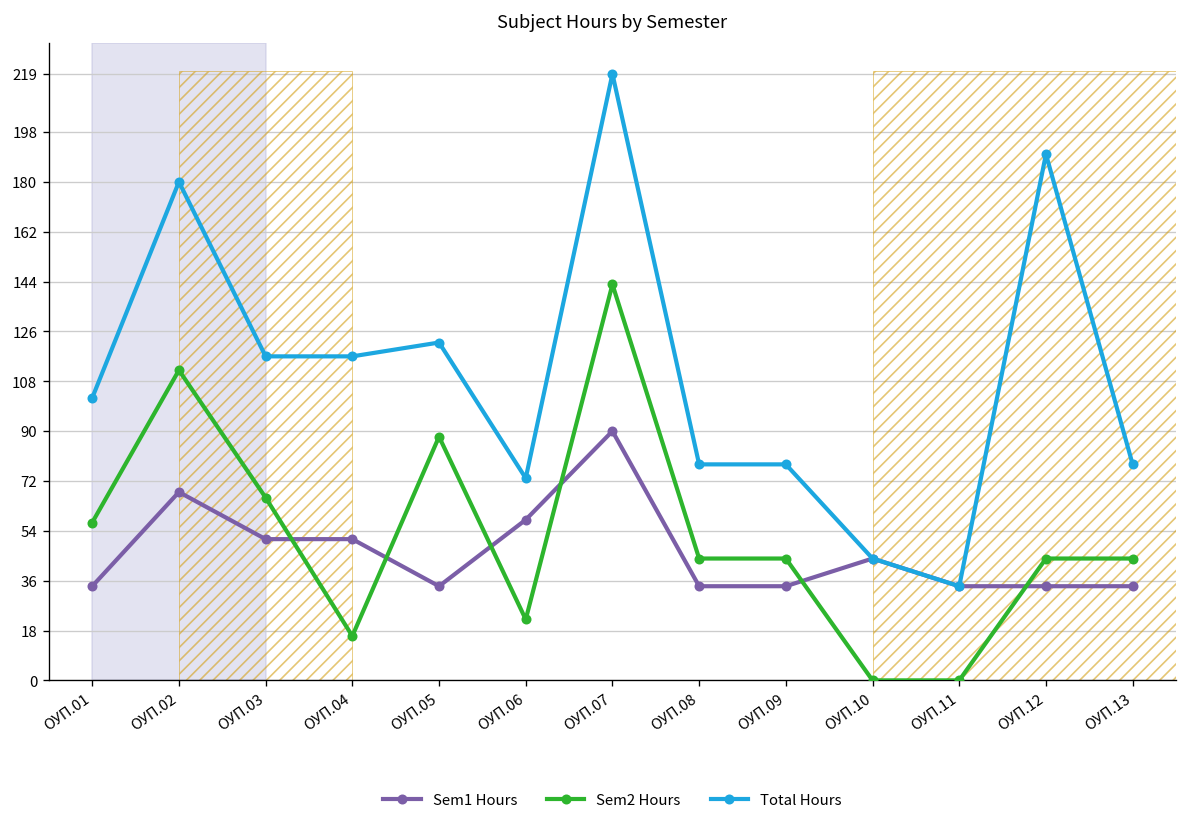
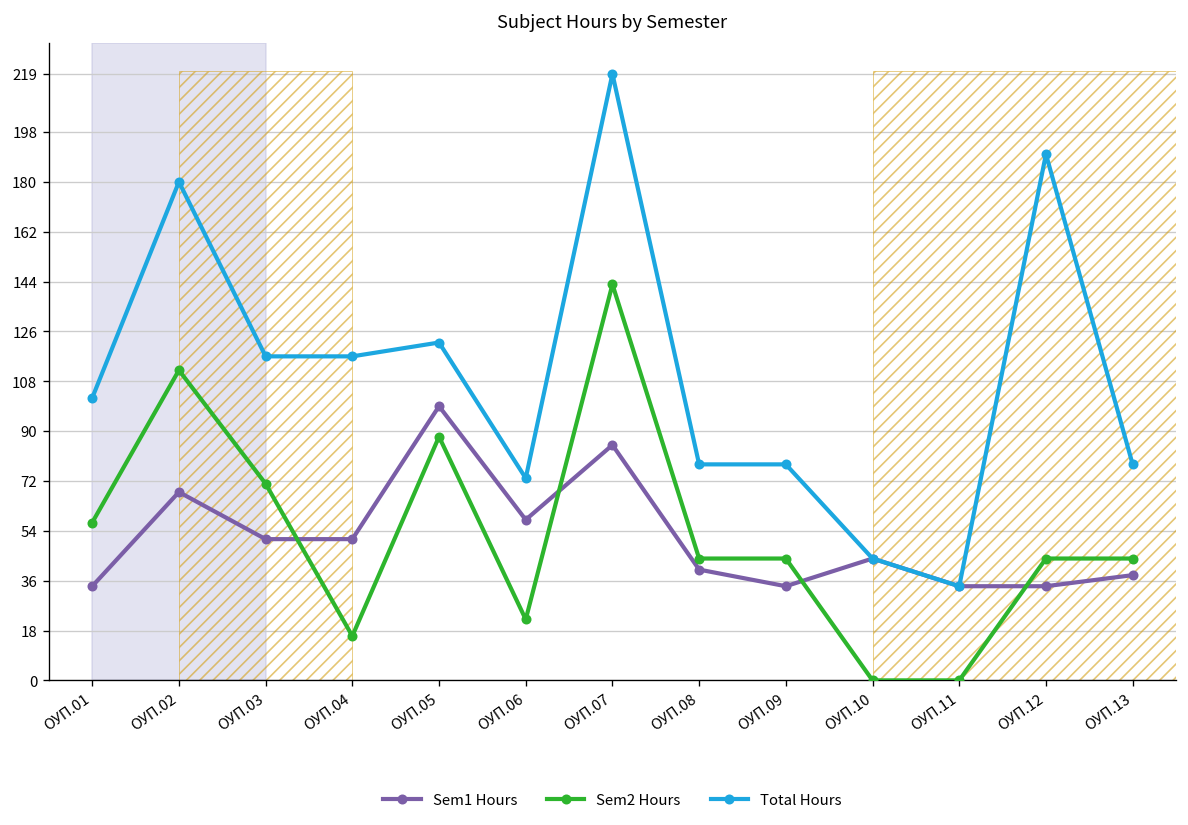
Sem2 Hours, ОУП.03: 66 -> 71
Sem1 Hours, ОУП.05: 34 -> 99
Sem1 Hours, ОУП.07: 90 -> 85
Sem1 Hours, ОУП.08: 34 -> 40
Sem1 Hours, ОУП.13: 34 -> 38
